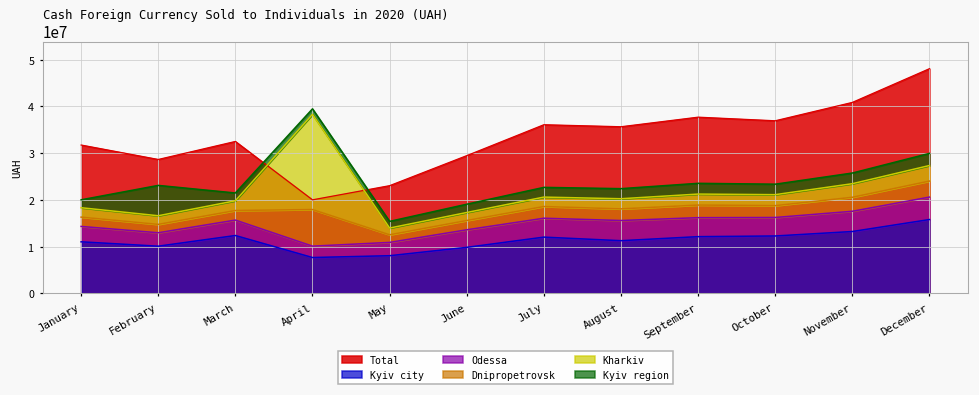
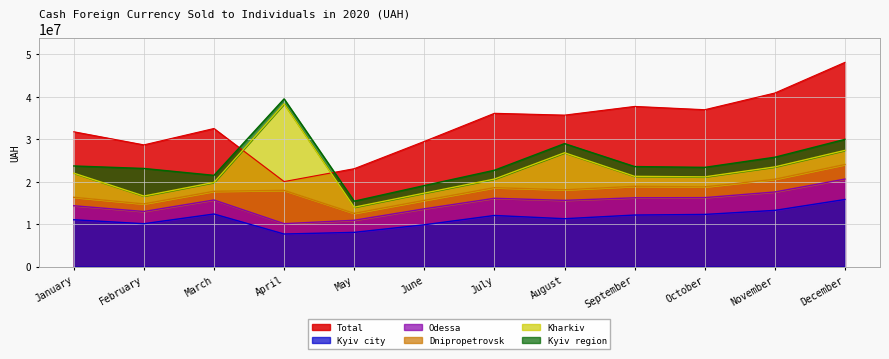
Kharkiv, January: 2000000 -> 6000000
Kharkiv, August: 2000000 -> 9000000
